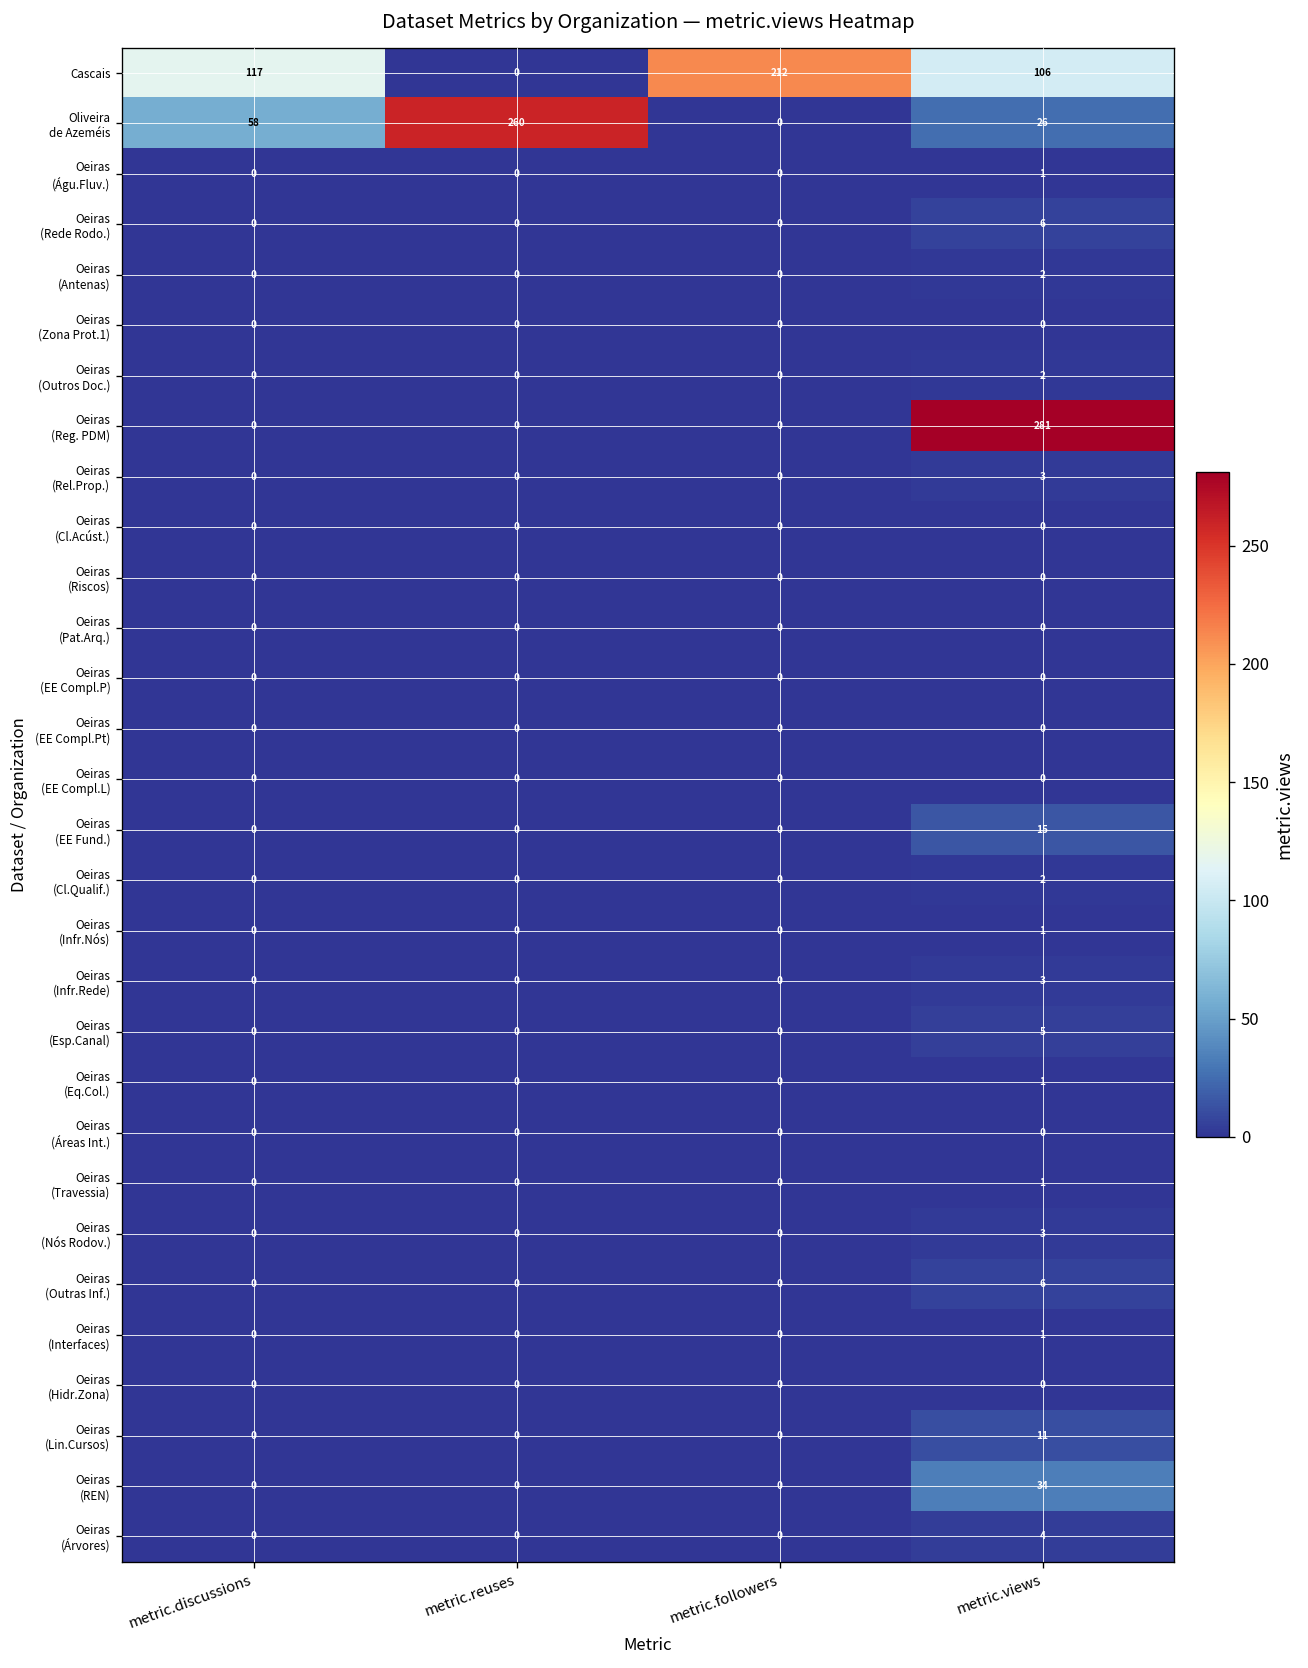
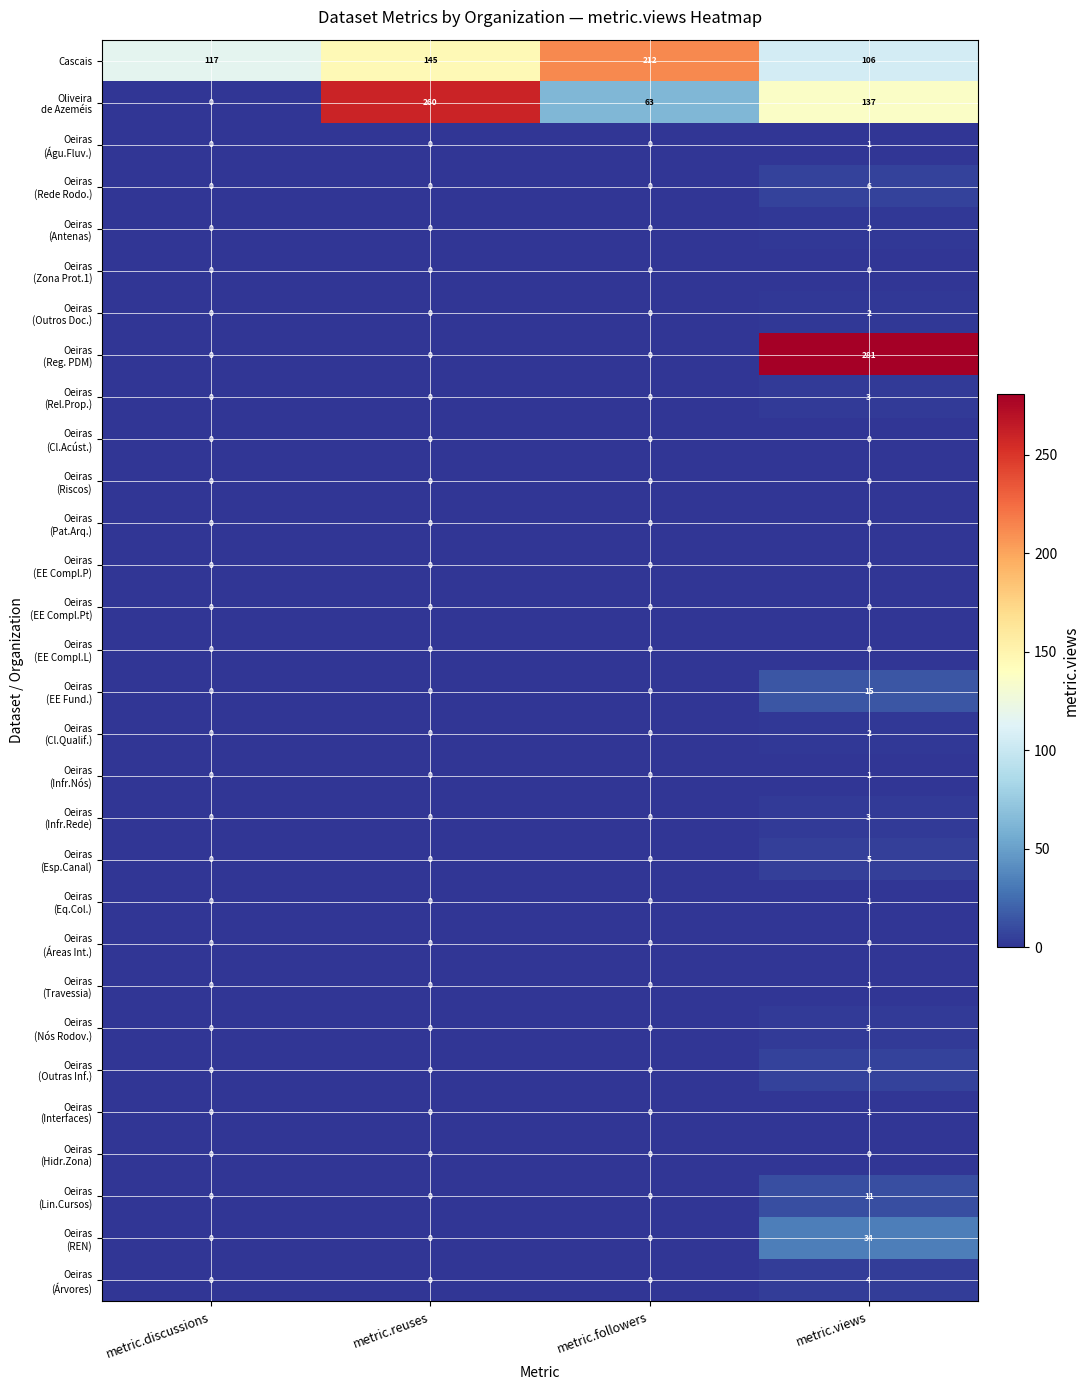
Cascais, metric.reuses: 0 -> 145
Oliveira de Azeméis, metric.discussions: 58 -> 0
Oliveira de Azeméis, metric.followers: 0 -> 63
Oliveira de Azeméis, metric.views: 26 -> 137
